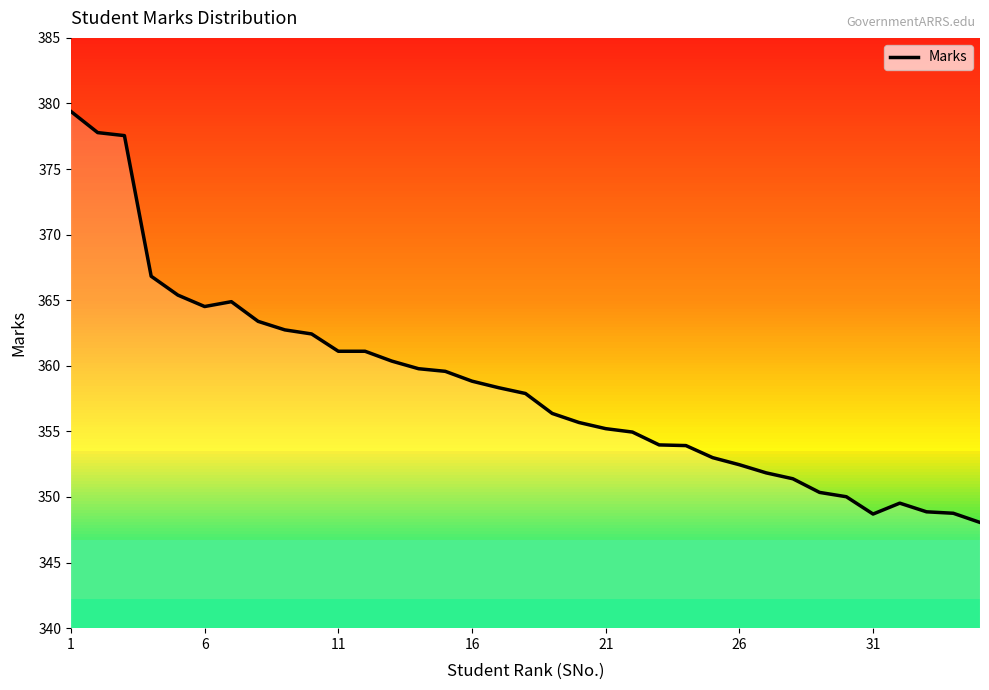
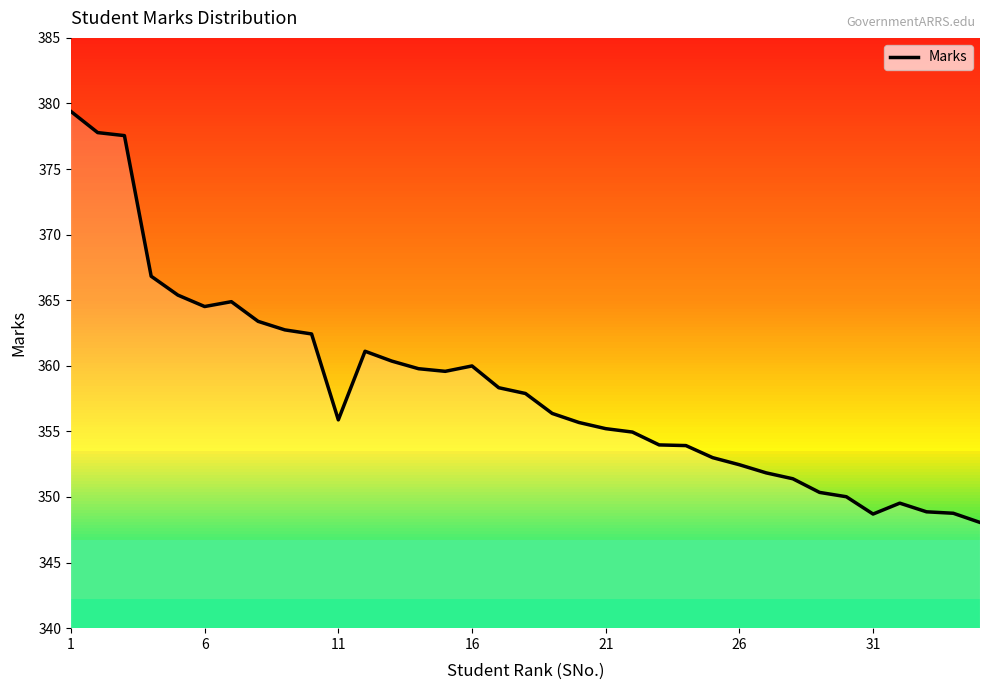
11: 361.1 -> 355.9
16: 358.8 -> 360.0
